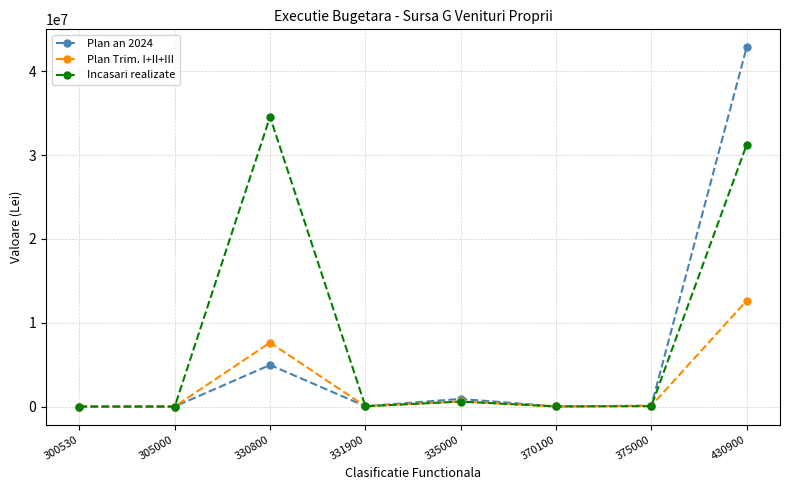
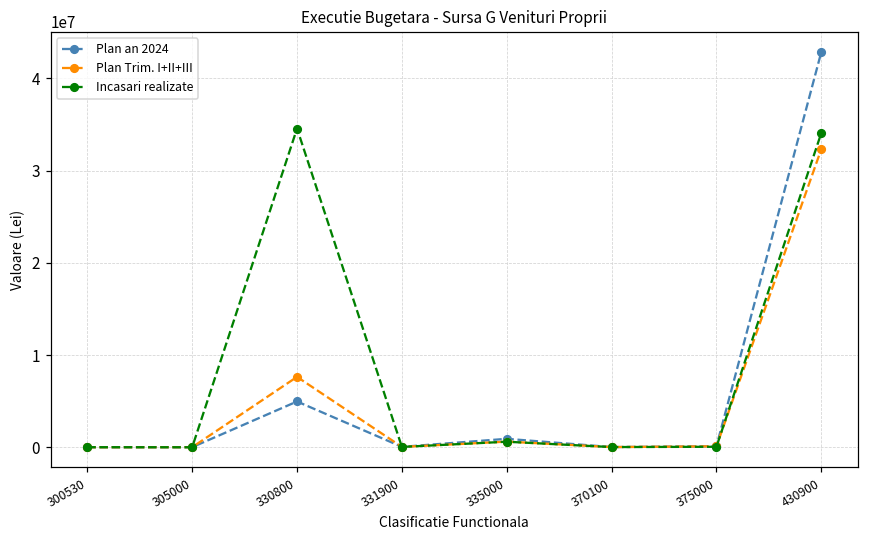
Plan Trim. I+II+III, 430900: 13000000 -> 32000000
Incasari realizate, 430900: 31000000 -> 34000000
